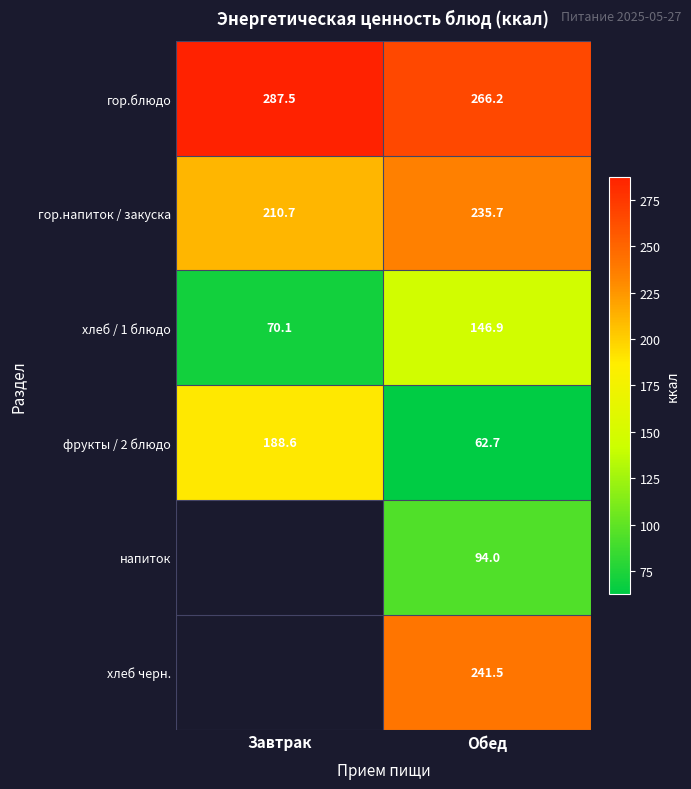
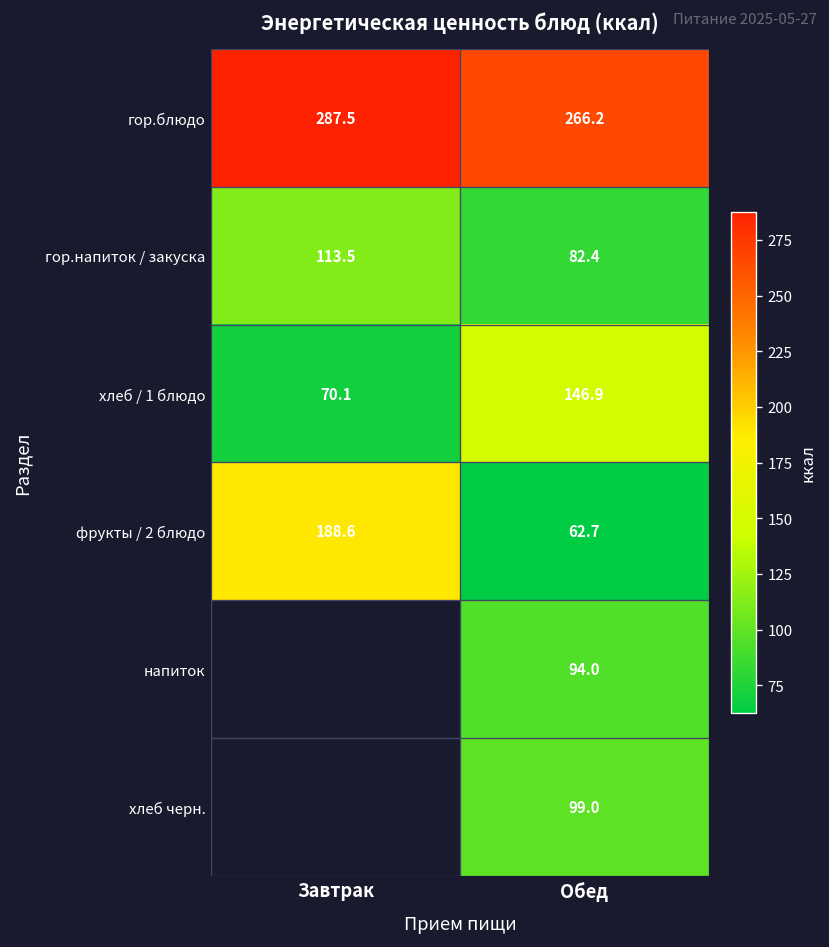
гор.напиток / закуска, Завтрак: 210.7 -> 113.5
гор.напиток / закуска, Обед: 235.7 -> 82.4
хлеб черн., Обед: 241.5 -> 99.0
